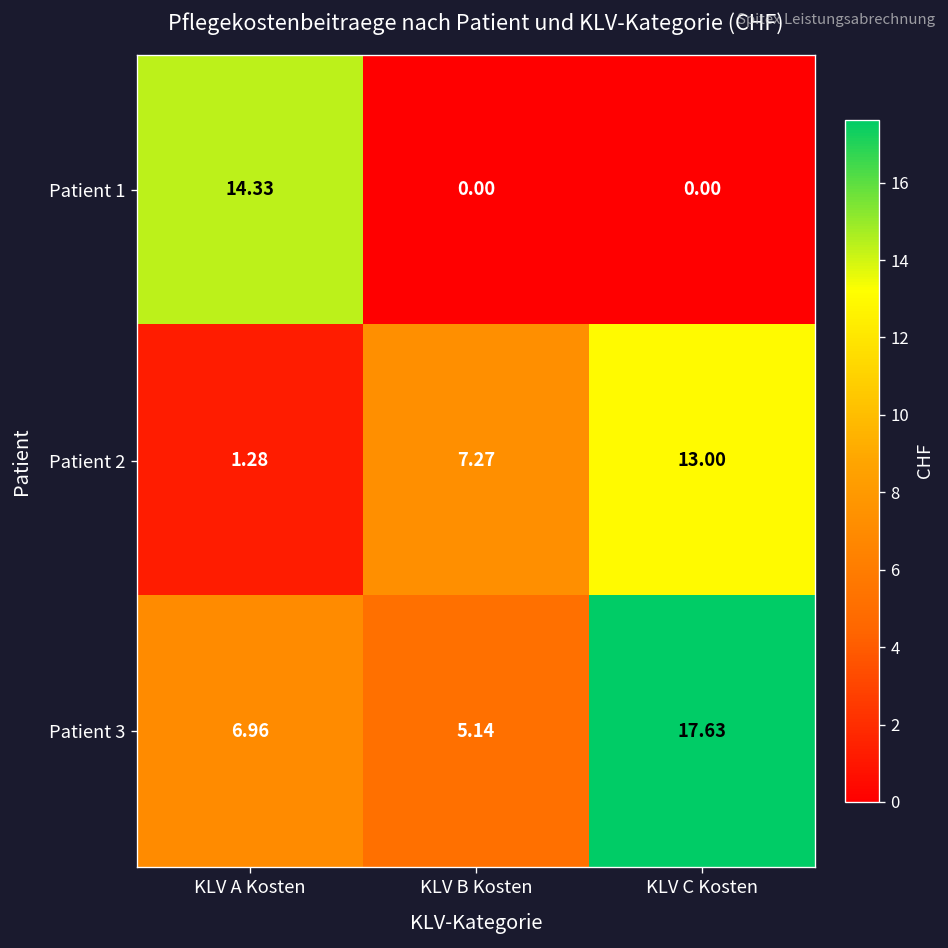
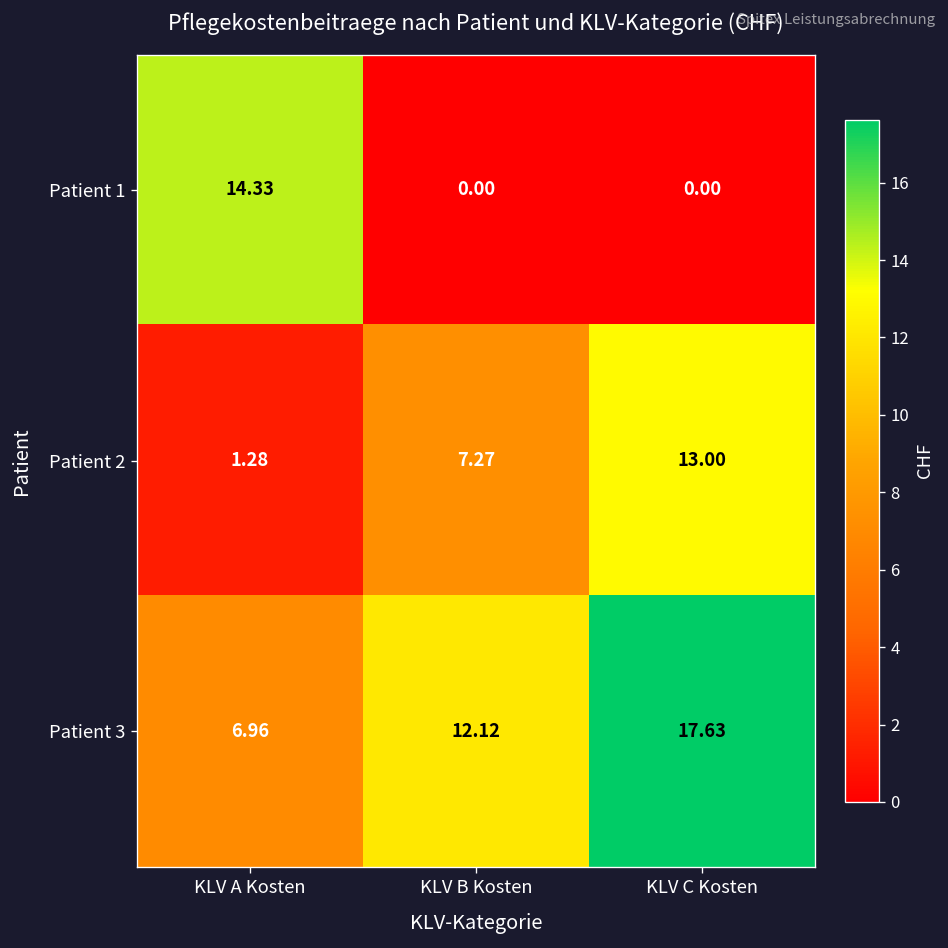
Patient 3, KLV B Kosten: 5.14 -> 12.12
